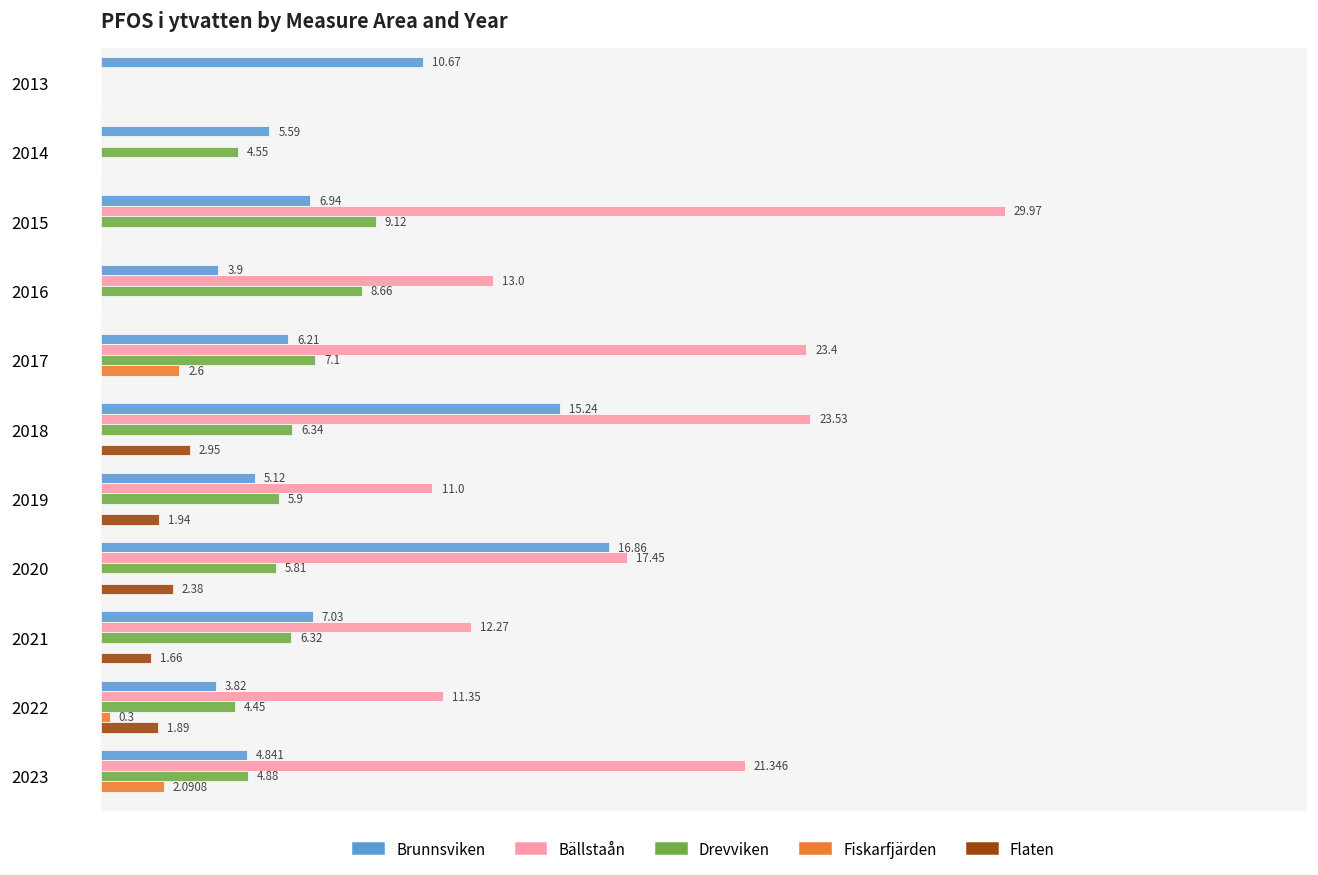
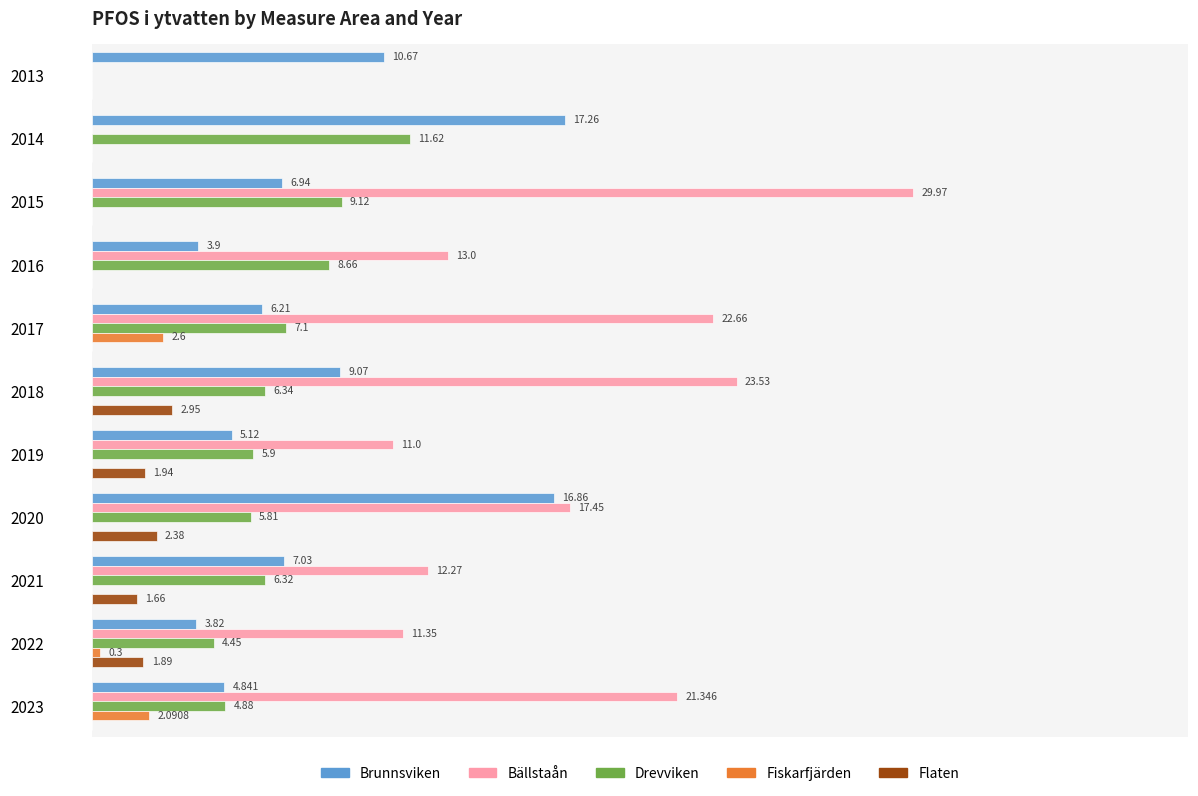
Brunnsviken, 2014: 5.59 -> 17.26
Drevviken, 2014: 4.55 -> 11.62
Bällstaån, 2017: 23.4 -> 22.66
Brunnsviken, 2018: 15.24 -> 9.07
